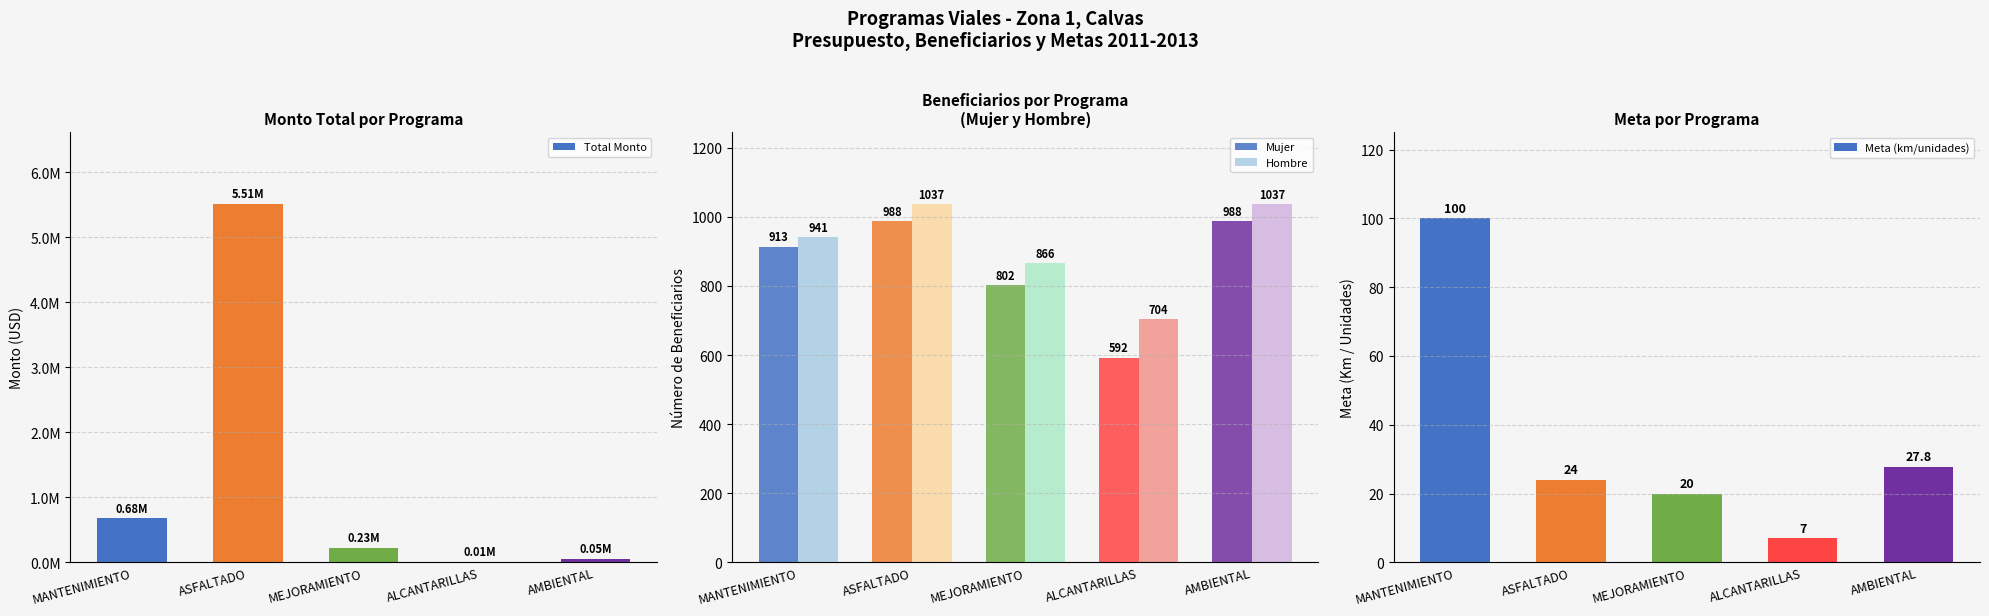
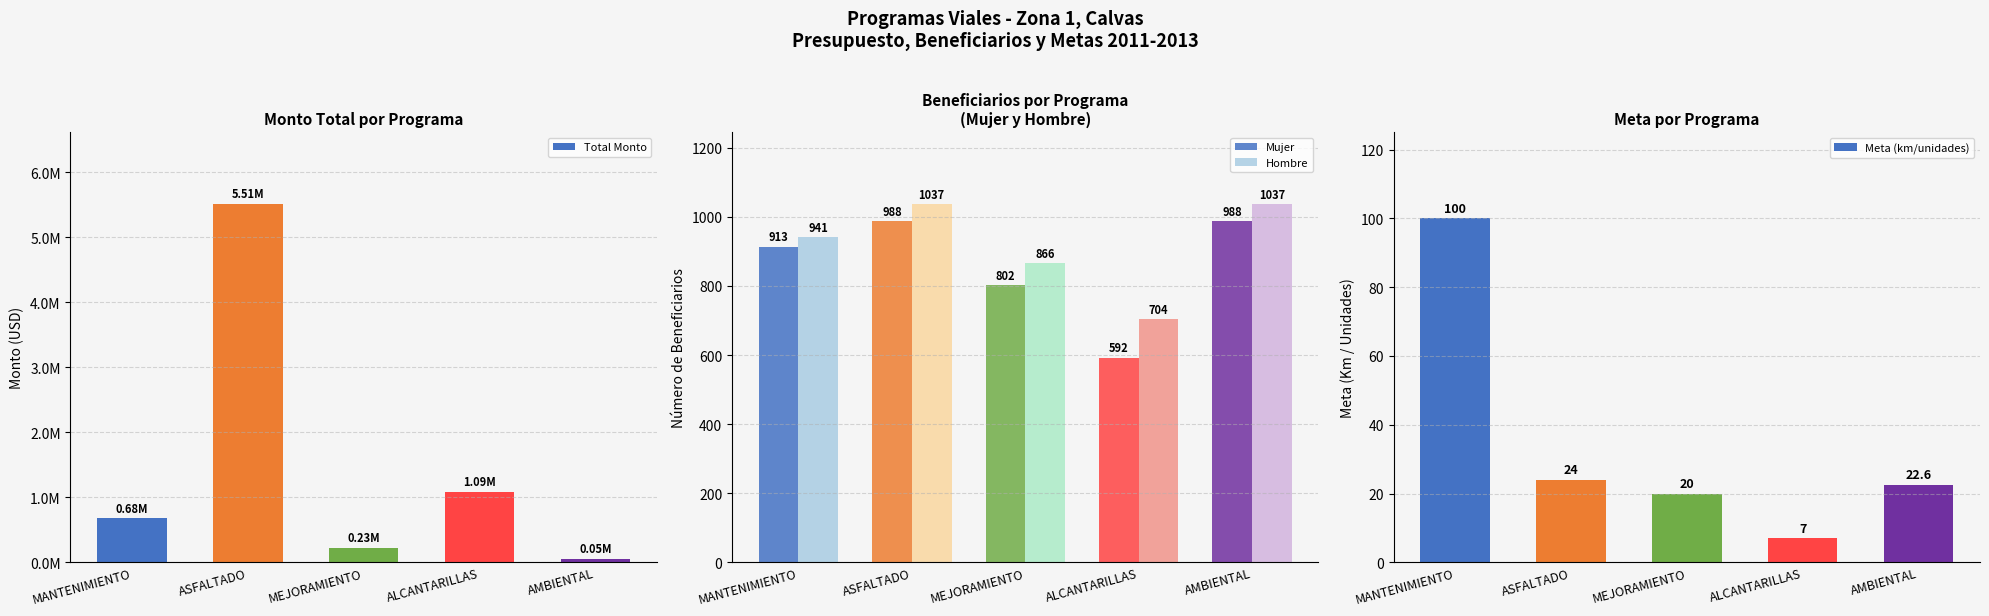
Monto Total por Programa, ALCANTARILLAS: 0.01M -> 1.09M
Meta por Programa, AMBIENTAL: 27.8 -> 22.6
